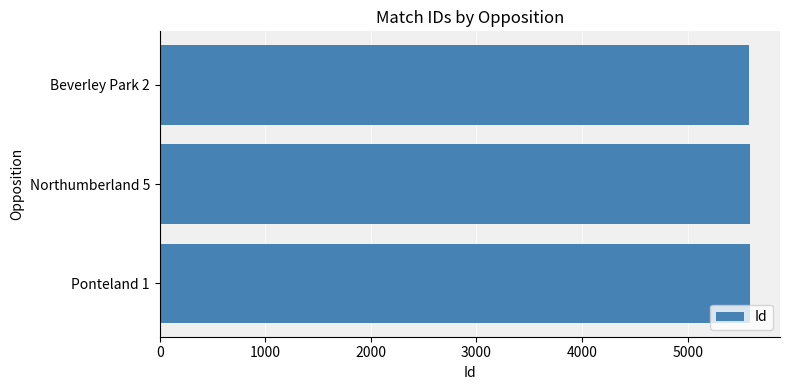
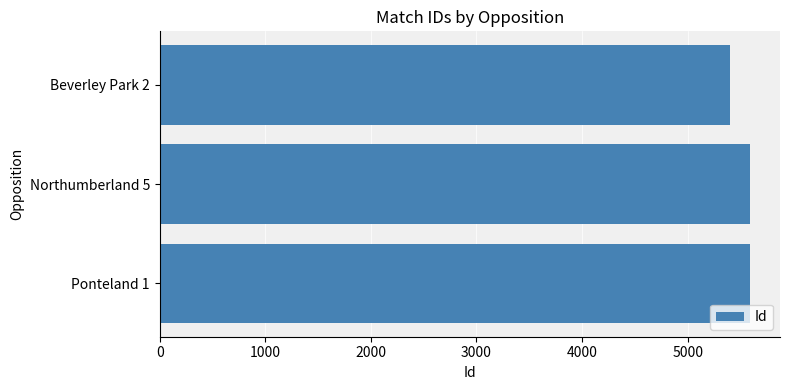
Beverley Park 2: 5580 -> 5400
